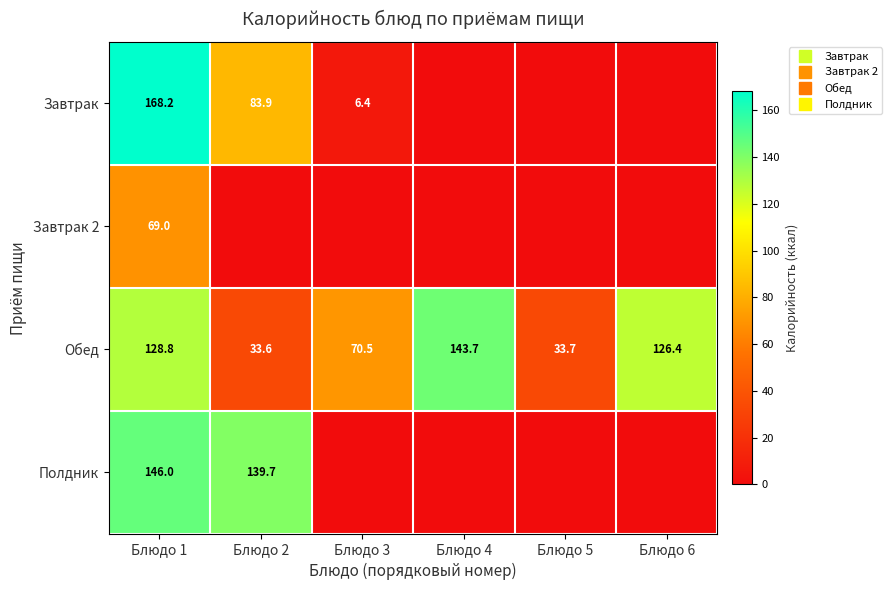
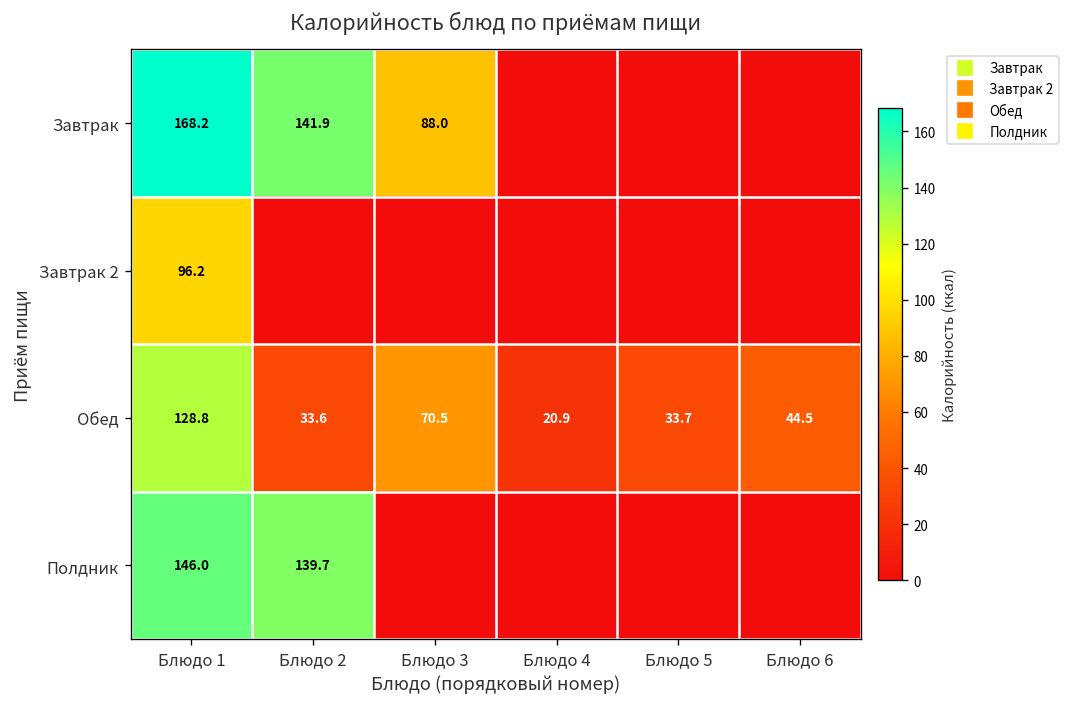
Завтрак, Блюдо 2: 83.9 -> 141.9
Завтрак, Блюдо 3: 6.4 -> 88.0
Завтрак 2, Блюдо 1: 69.0 -> 96.2
Обед, Блюдо 4: 143.7 -> 20.9
Обед, Блюдо 6: 126.4 -> 44.5
